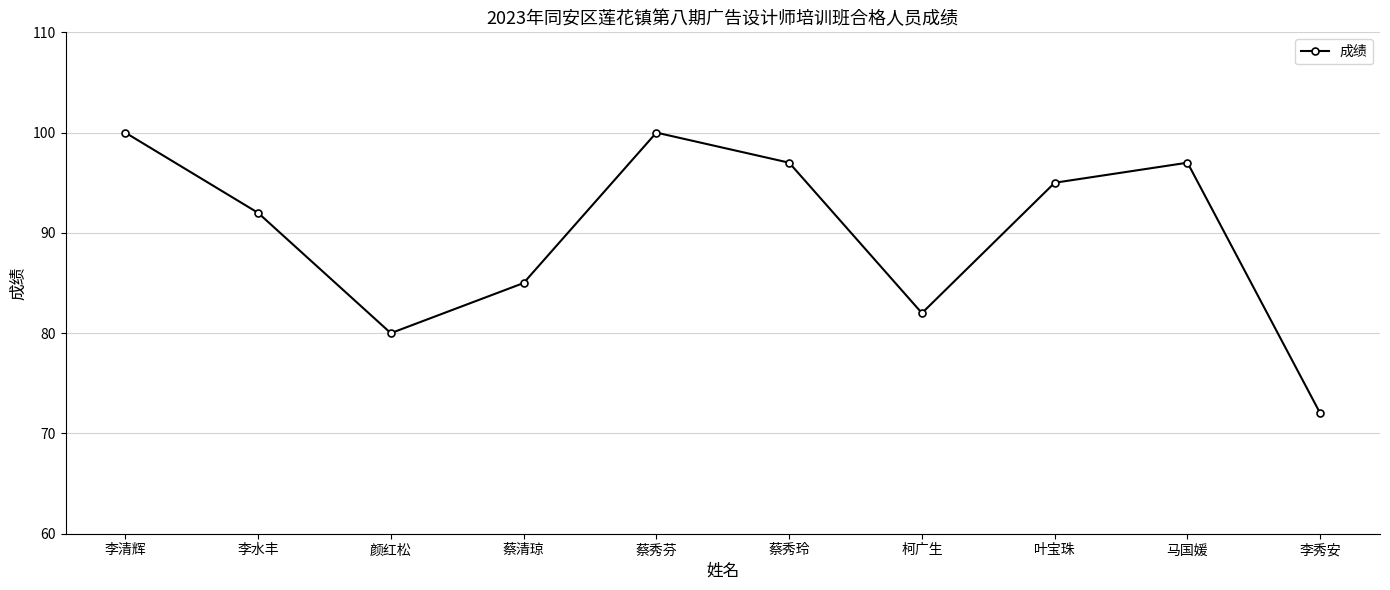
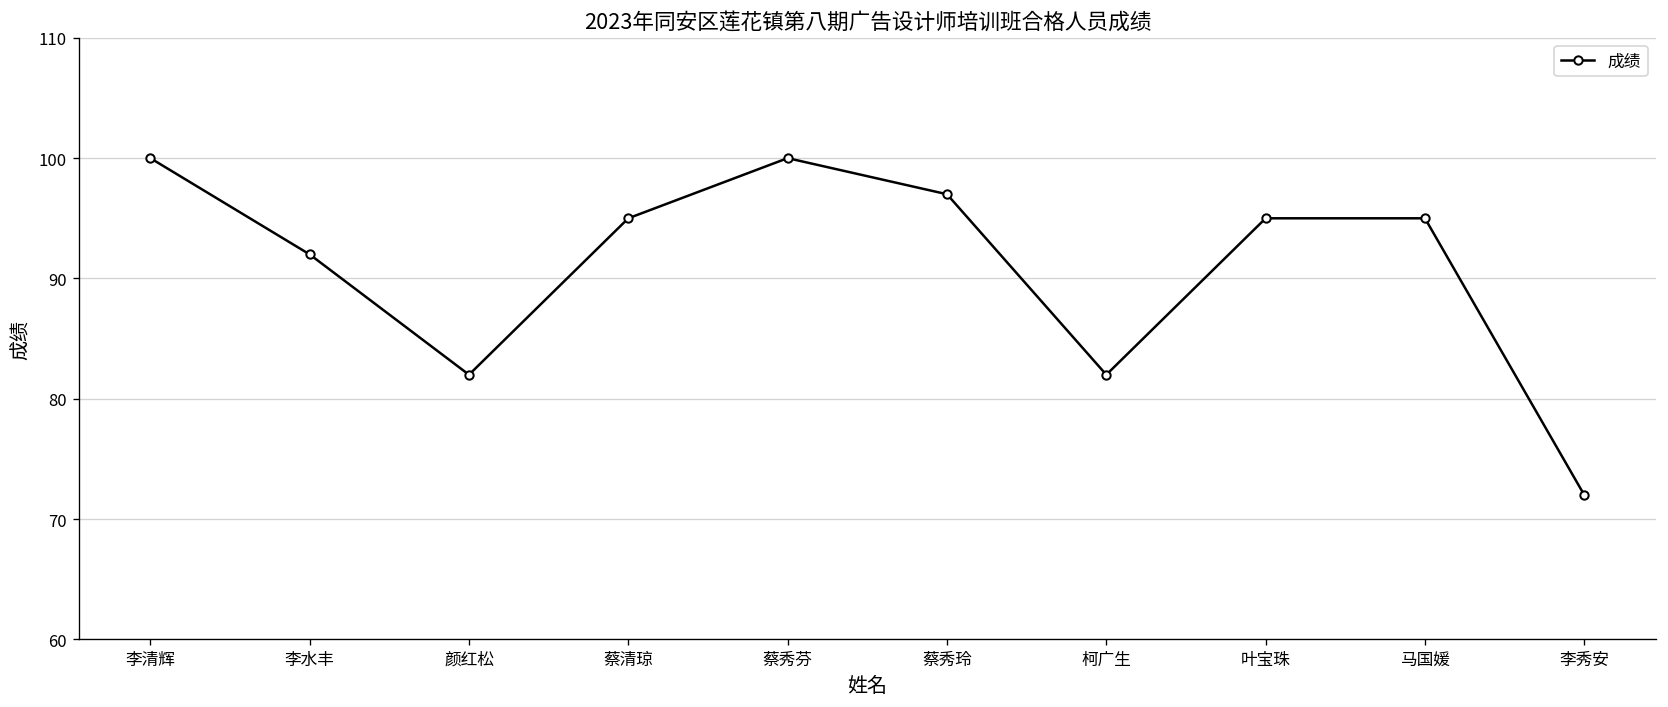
颜红松: 80 -> 82
蔡清琼: 85 -> 95
马国媛: 97 -> 95
